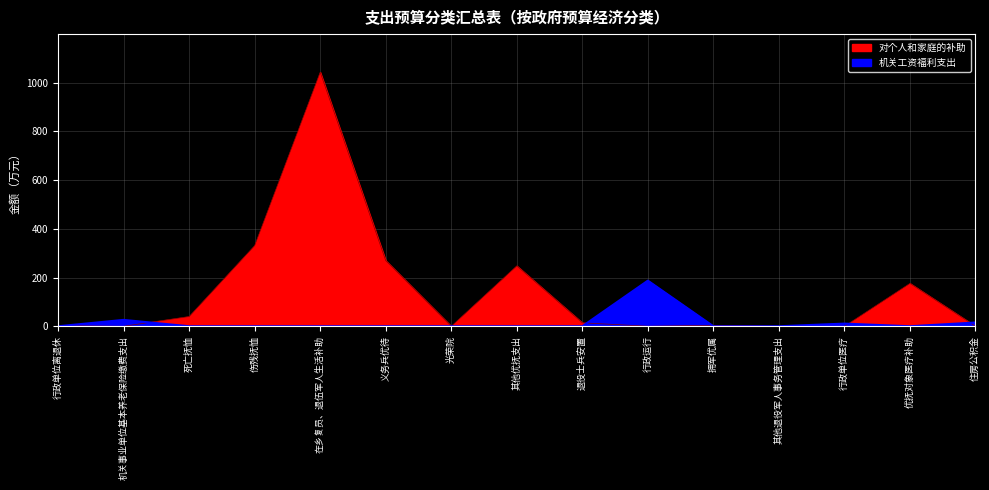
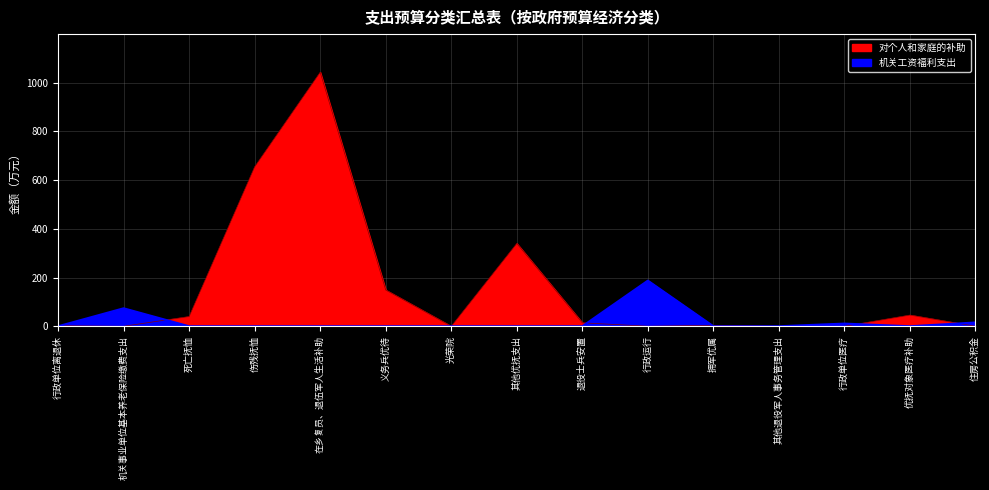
机关工资福利支出, 机关事业单位基本养老保险缴费支出: 30 -> 70
对个人和家庭的补助, 伤残抚恤: 330 -> 650
对个人和家庭的补助, 义务兵优待: 270 -> 150
对个人和家庭的补助, 其他优抚支出: 250 -> 340
对个人和家庭的补助, 优抚对象医疗补助: 180 -> 50
